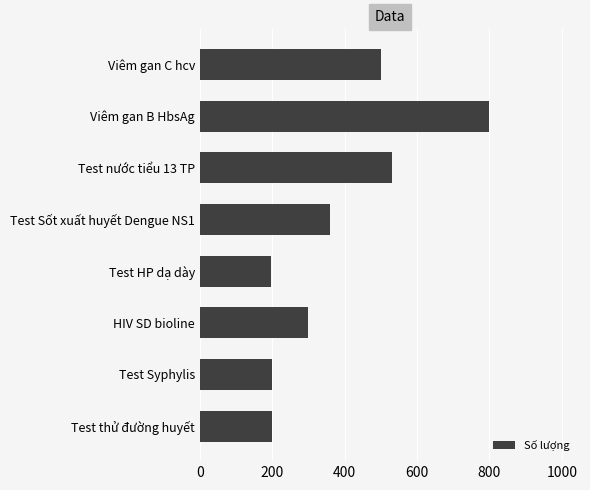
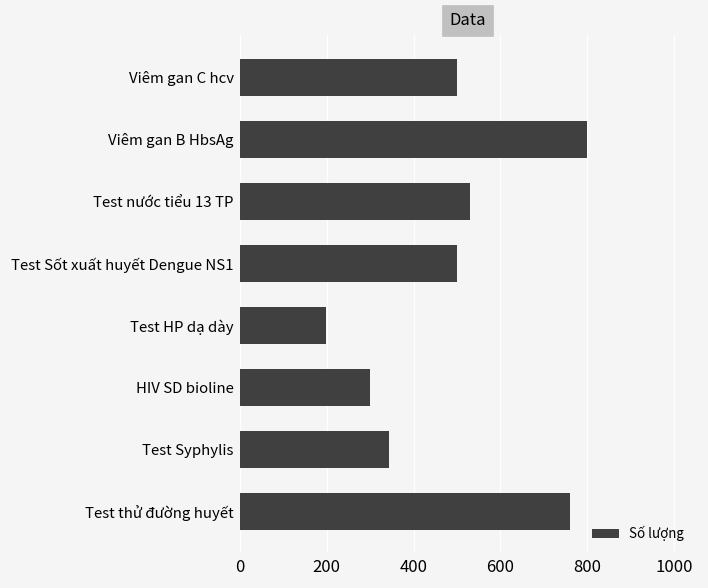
Test Sốt xuất huyết Dengue NS1: 360 -> 500
Test Syphylis: 200 -> 340
Test thử đường huyết: 200 -> 760
